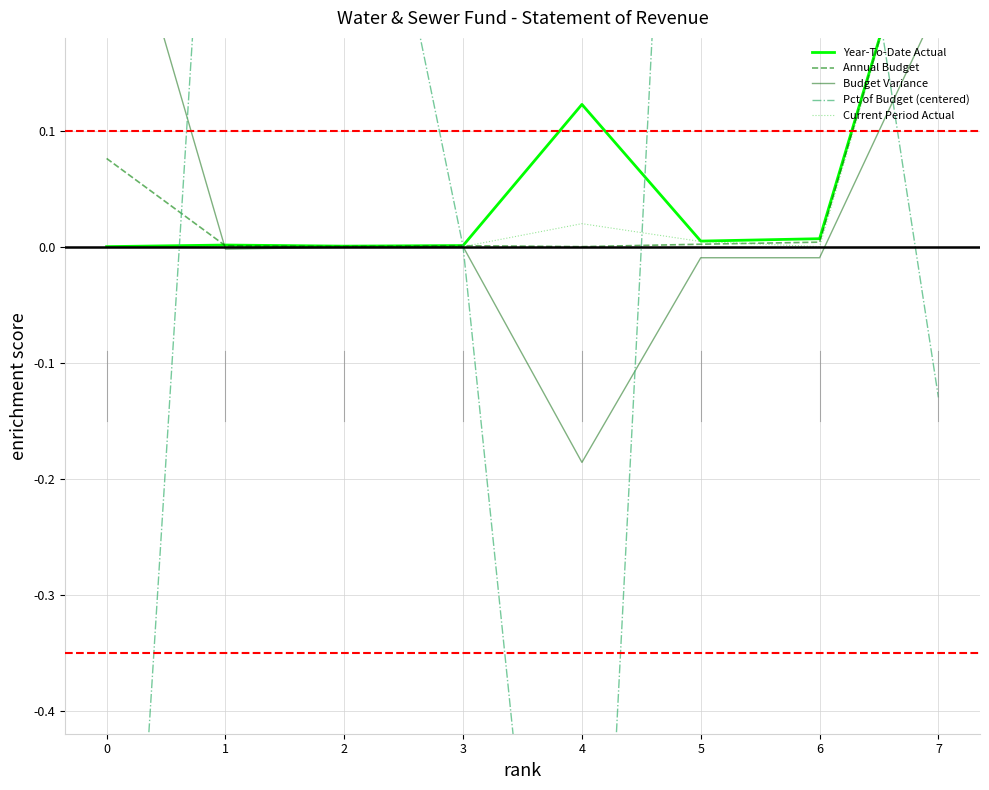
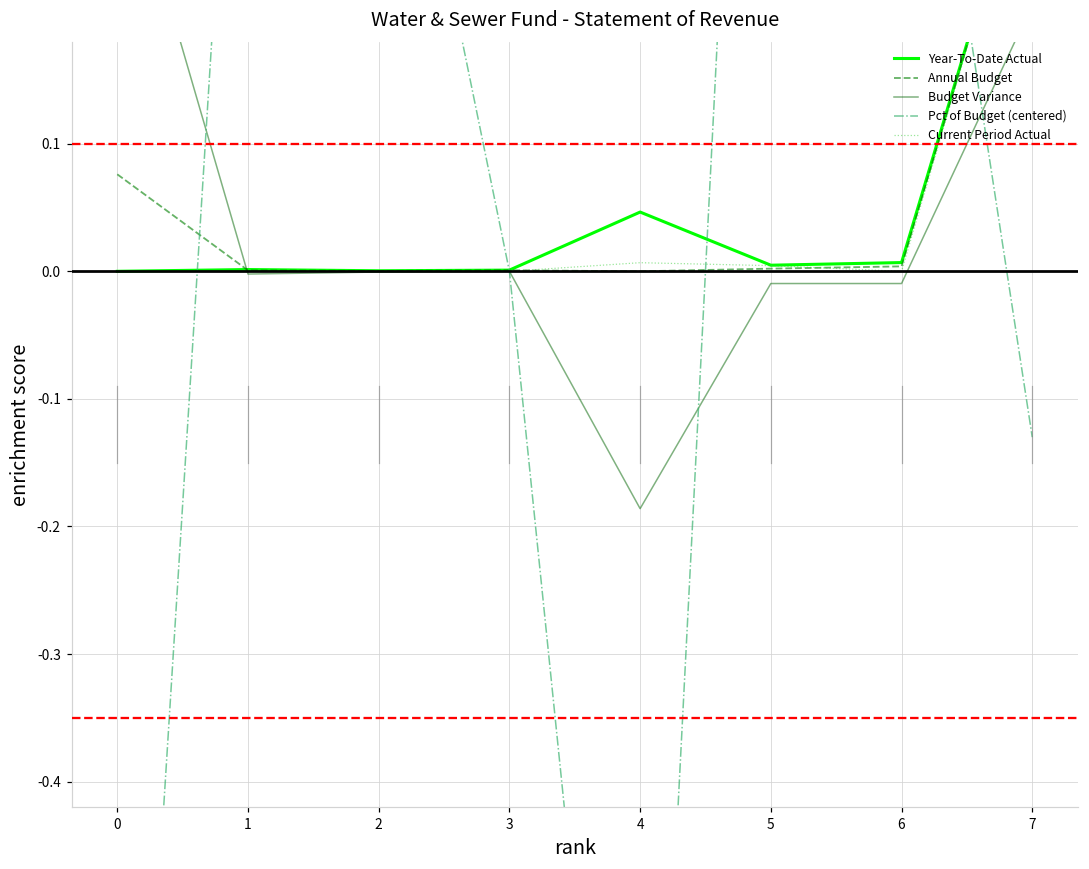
Year-To-Date Actual, 4: 0.123 -> 0.046
Current Period Actual, 4: 0.020 -> 0.007
